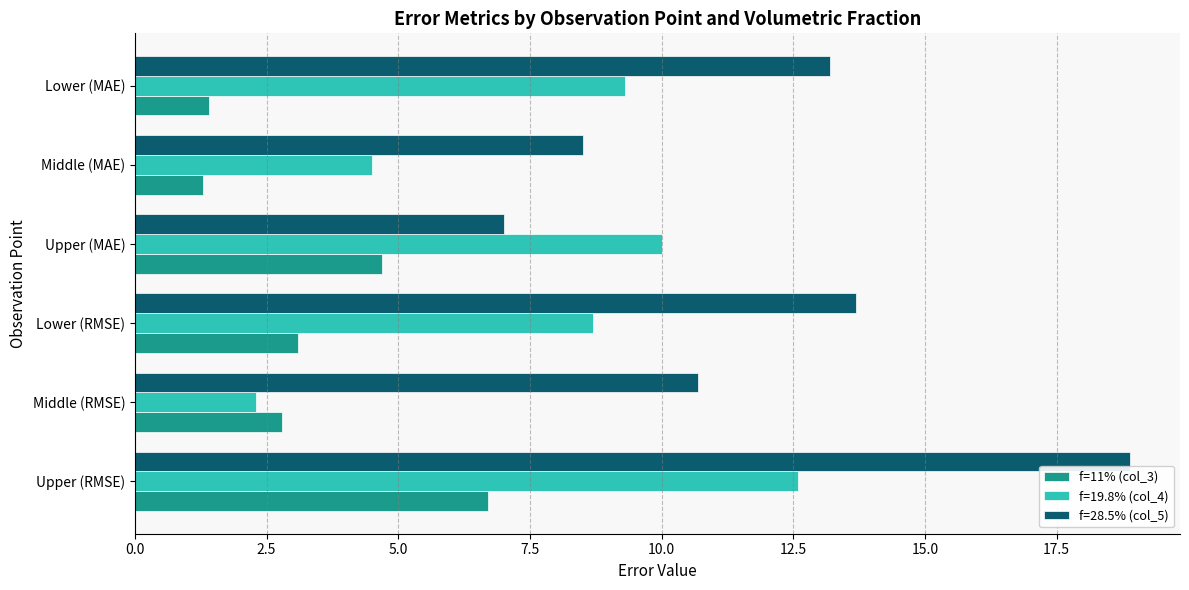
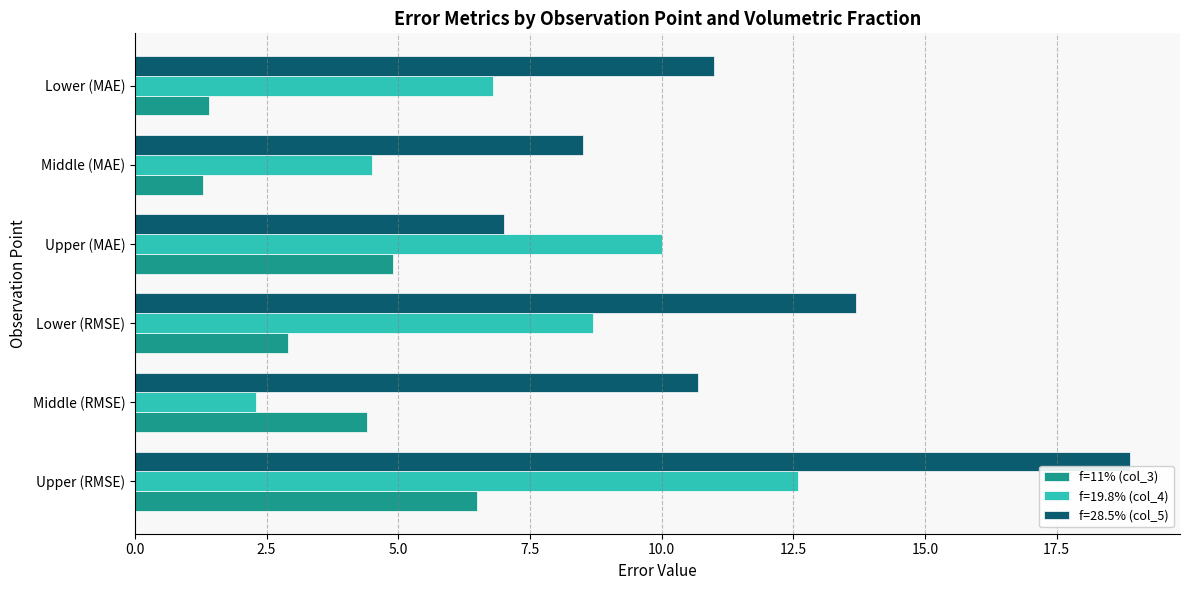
f=28.5% (col_5), Lower (MAE): 13.2 -> 11.0
f=19.8% (col_4), Lower (MAE): 9.3 -> 6.8
f=11% (col_3), Upper (MAE): 4.7 -> 4.9
f=11% (col_3), Lower (RMSE): 3.1 -> 2.9
f=11% (col_3), Middle (RMSE): 2.8 -> 4.4
f=11% (col_3), Upper (RMSE): 6.7 -> 6.5
